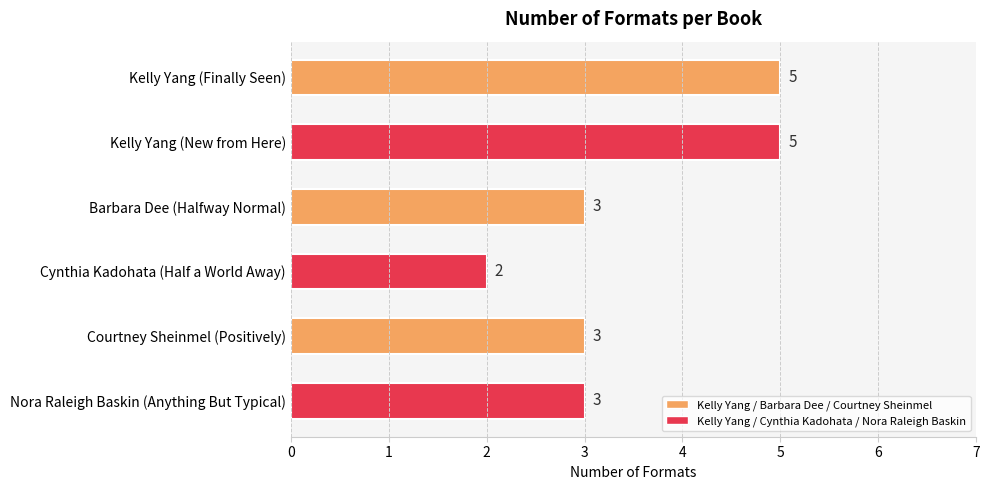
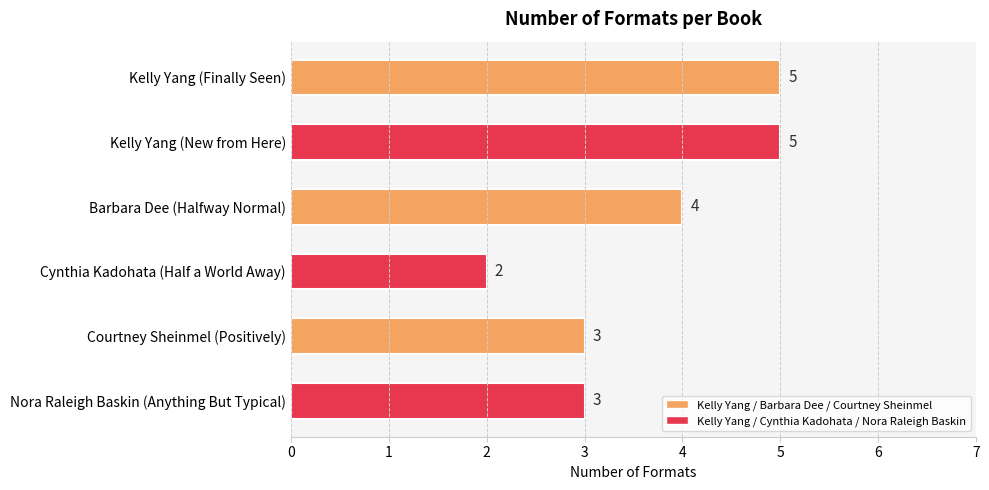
Barbara Dee (Halfway Normal): 3 -> 4
